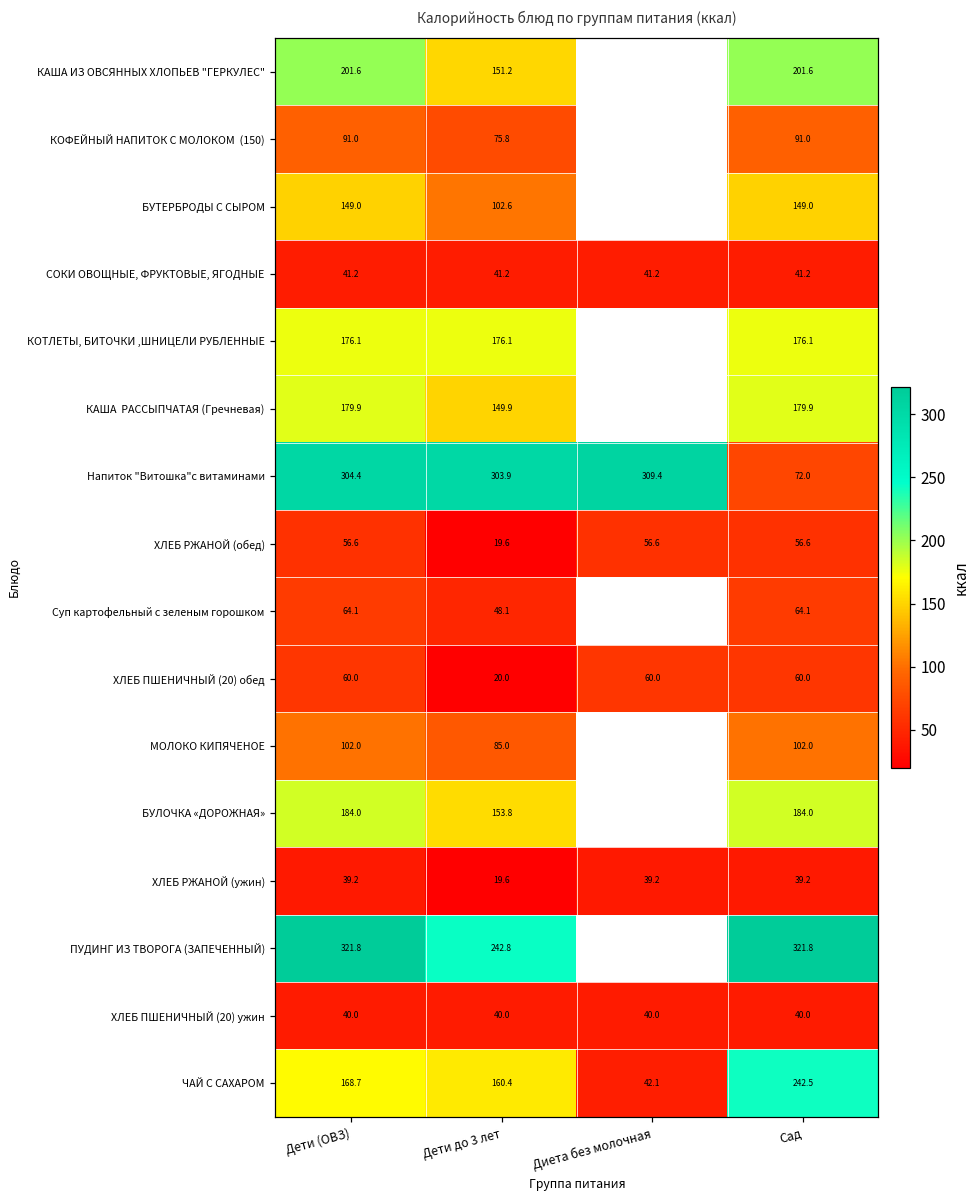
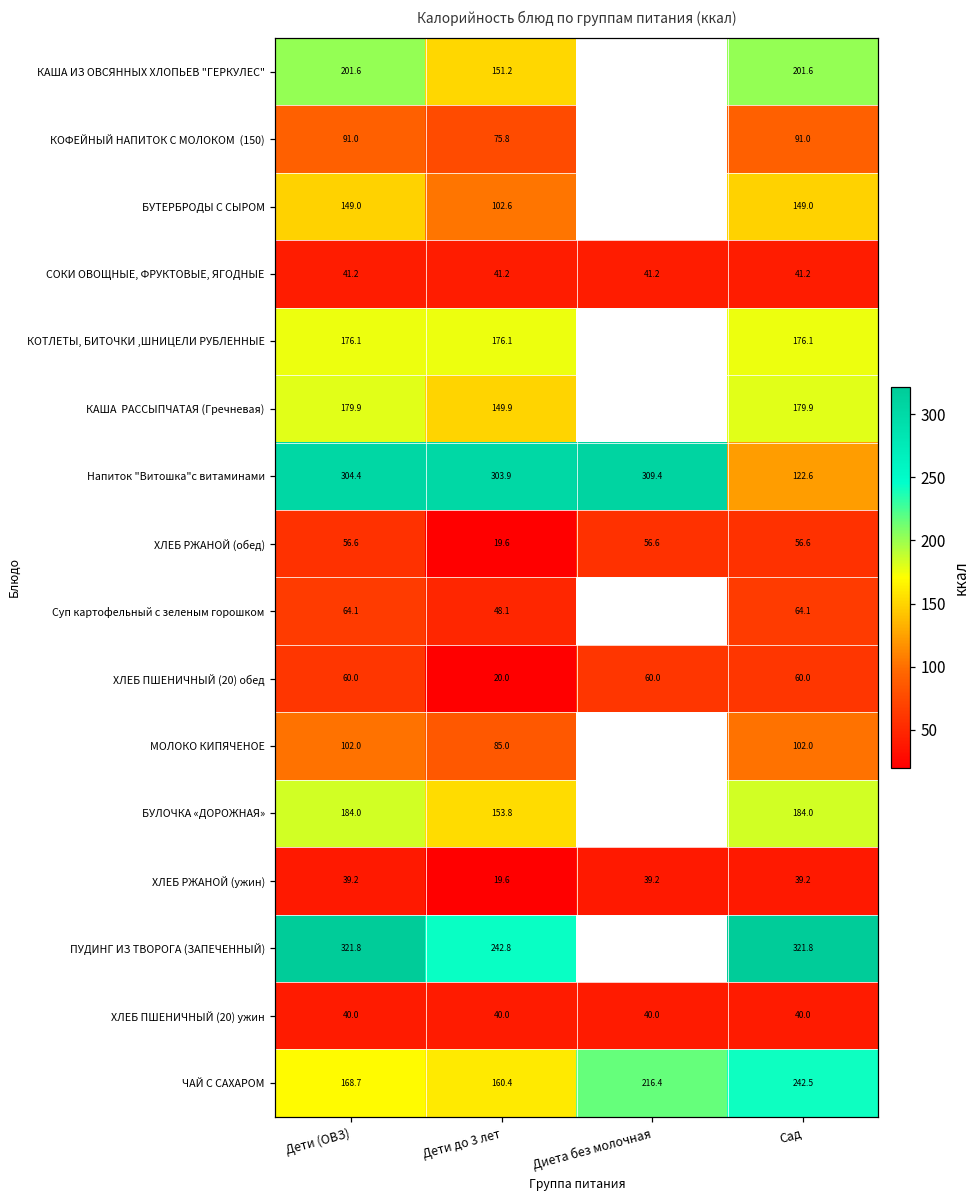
Напиток "Витошка"с витаминами, Сад: 72.0 -> 122.6
ЧАЙ С САХАРОМ, Диета без молочная: 42.1 -> 216.4
